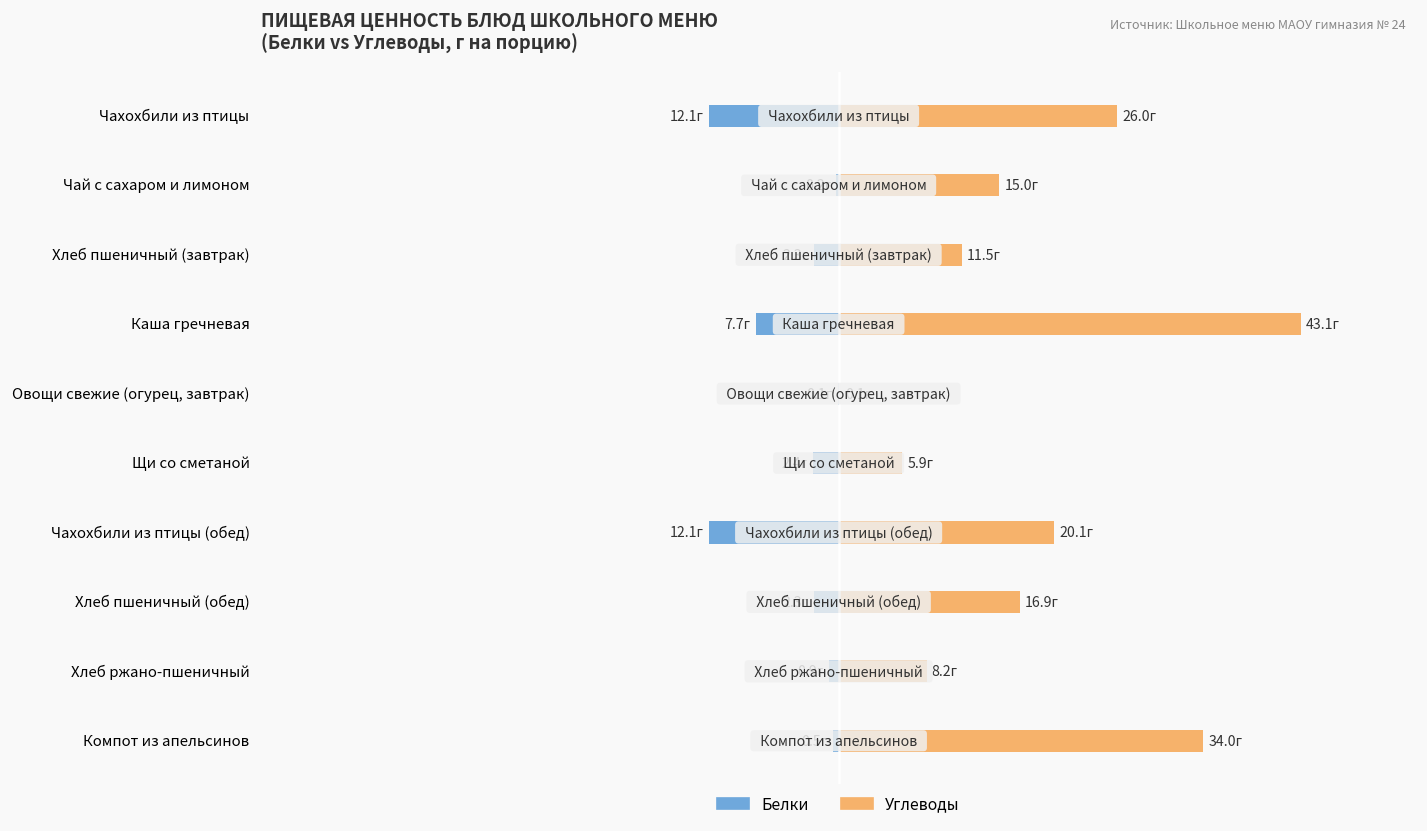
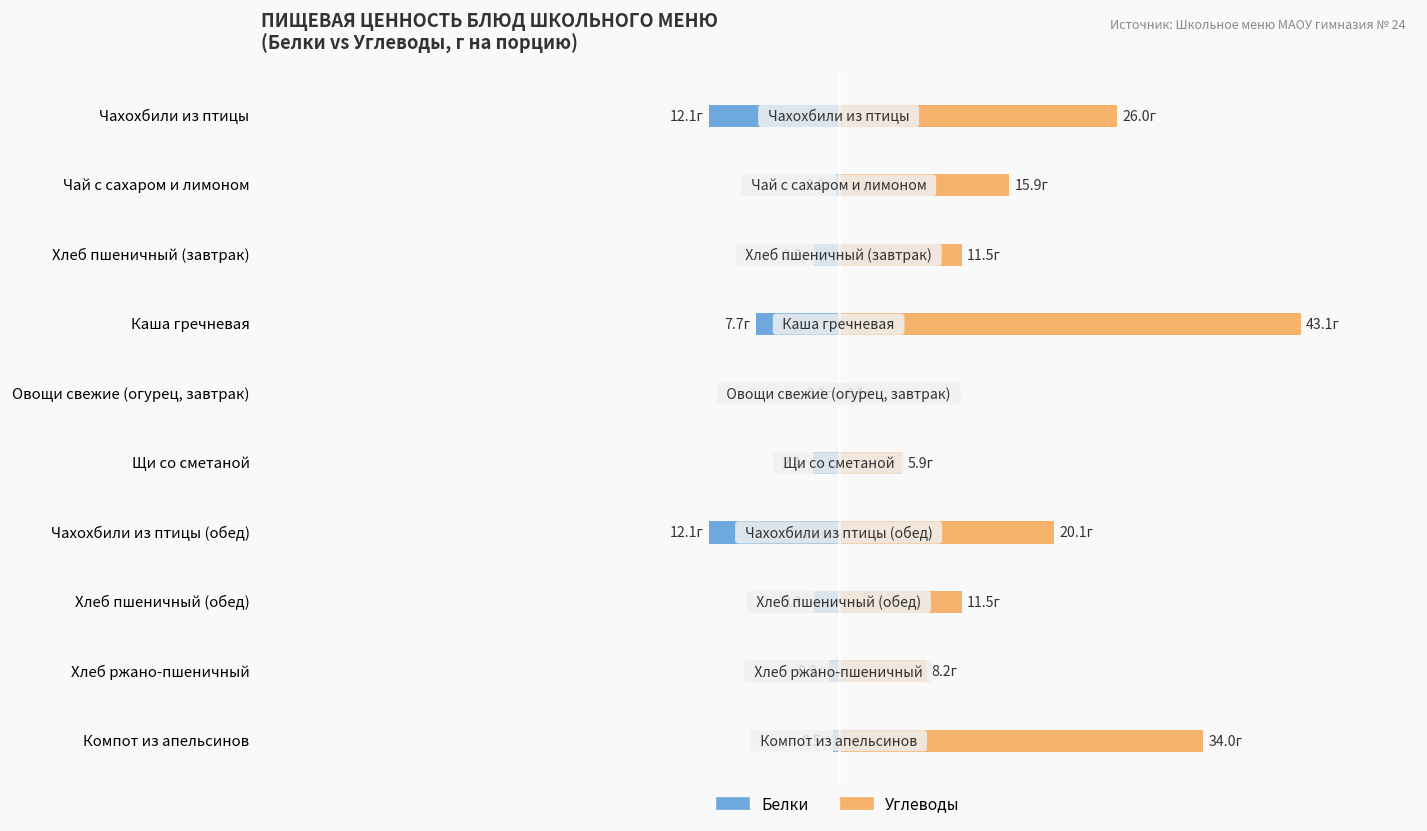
Углеводы, Чай с сахаром и лимоном: 15.0г -> 15.9г
Углеводы, Хлеб пшеничный (обед): 16.9г -> 11.5г
